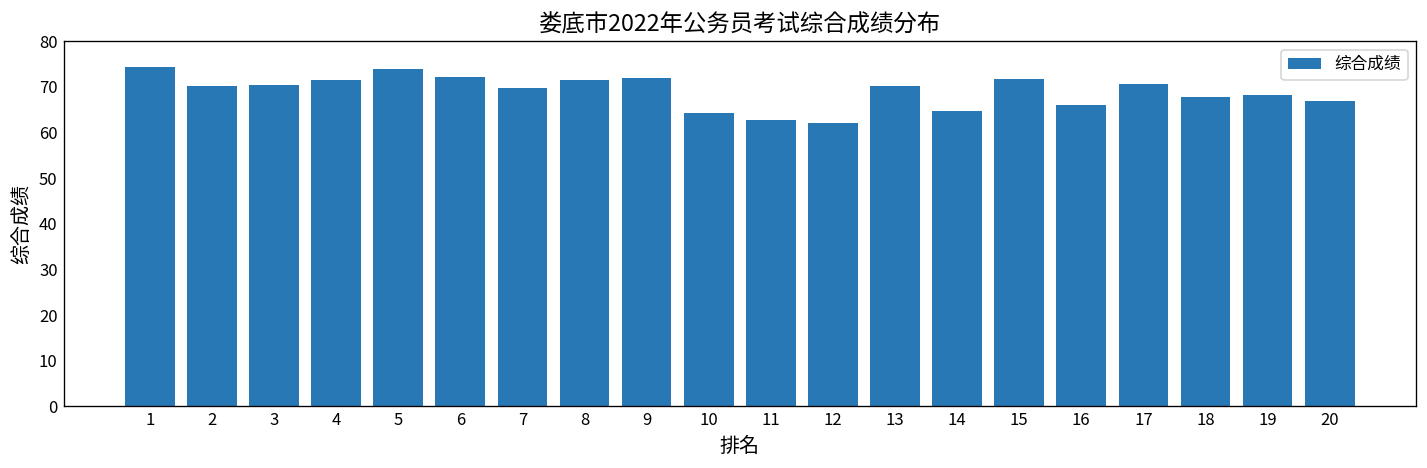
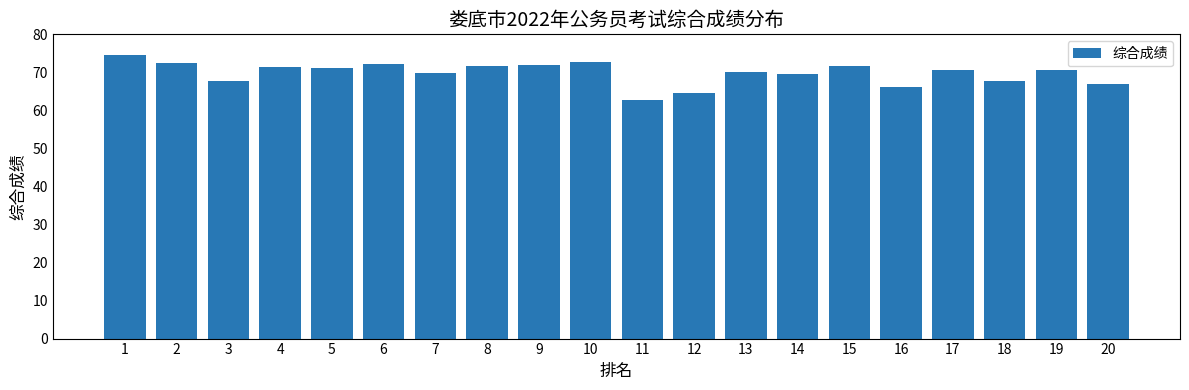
2: 70 -> 72
3: 70 -> 68
5: 74 -> 71
10: 64 -> 73
12: 62 -> 65
14: 65 -> 70
19: 68 -> 71
